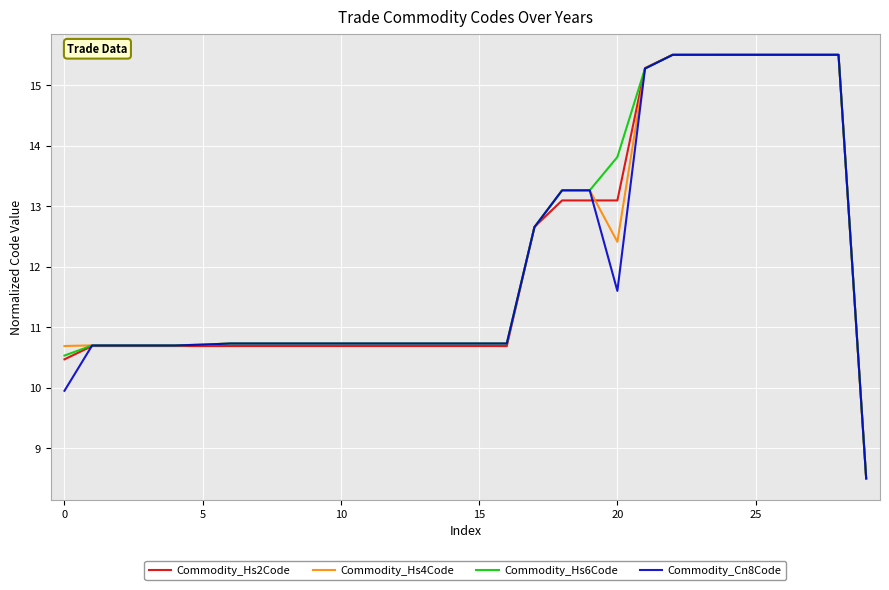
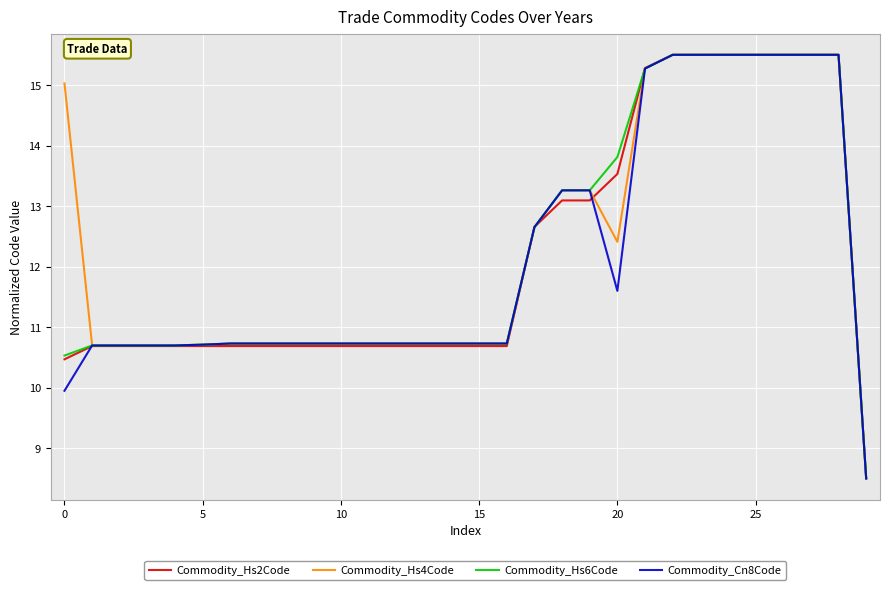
Commodity_Hs4Code, 0: 10.7 -> 15.0
Commodity_Hs2Code, 20: 13.1 -> 13.5
